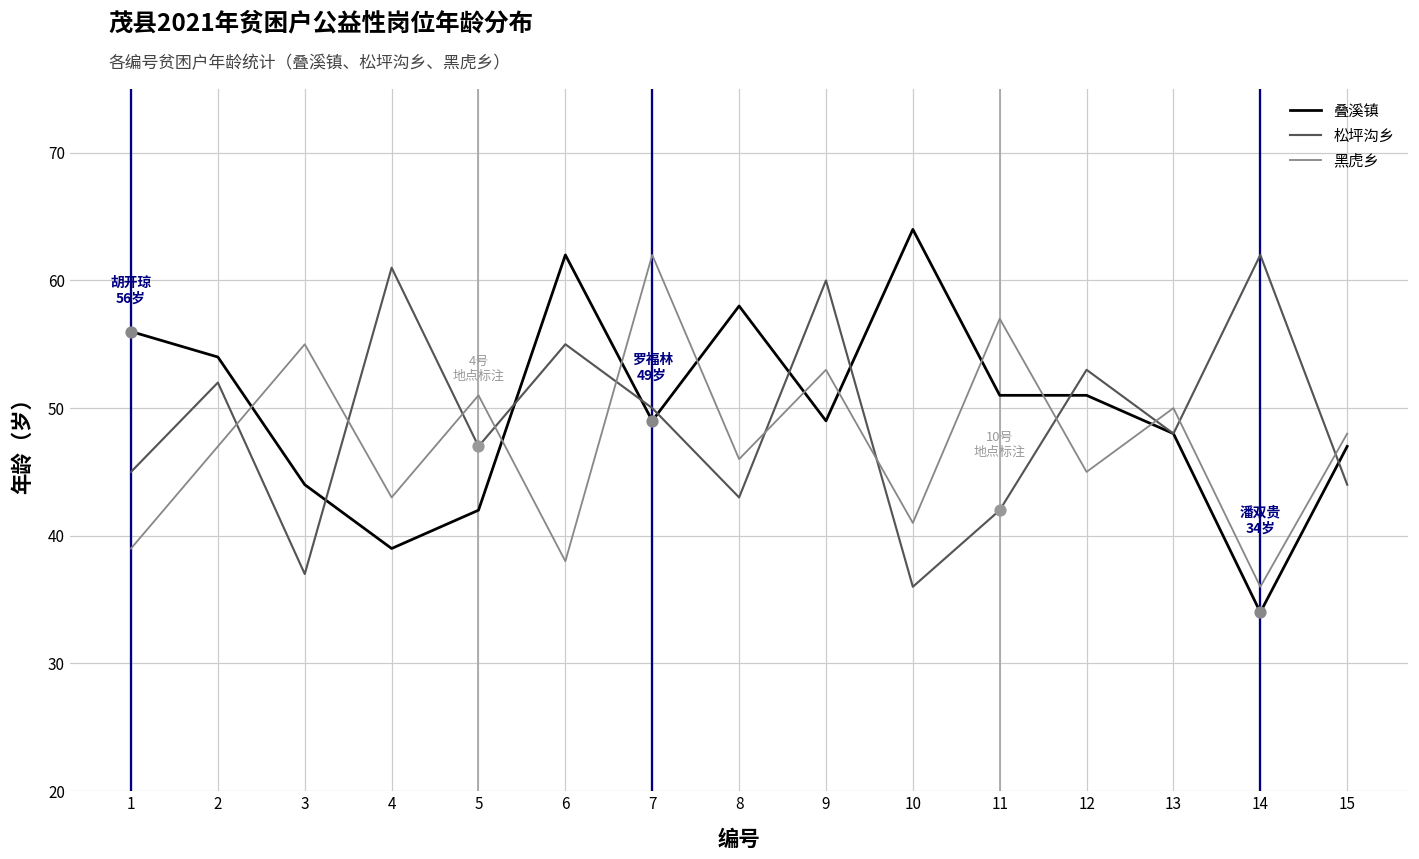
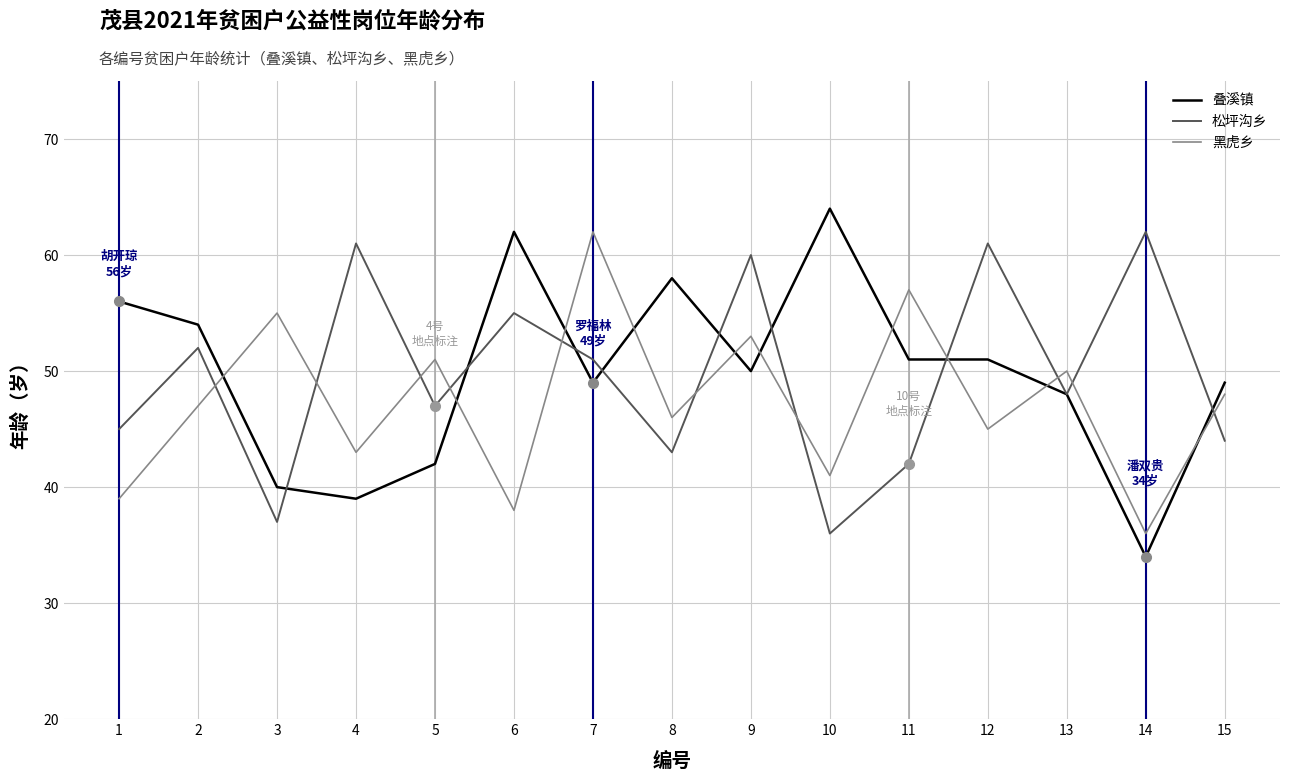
叠溪镇, 3: 44 -> 40
松坪沟乡, 7: 50 -> 51
叠溪镇, 9: 49 -> 50
松坪沟乡, 12: 53 -> 61
叠溪镇, 15: 47 -> 49
